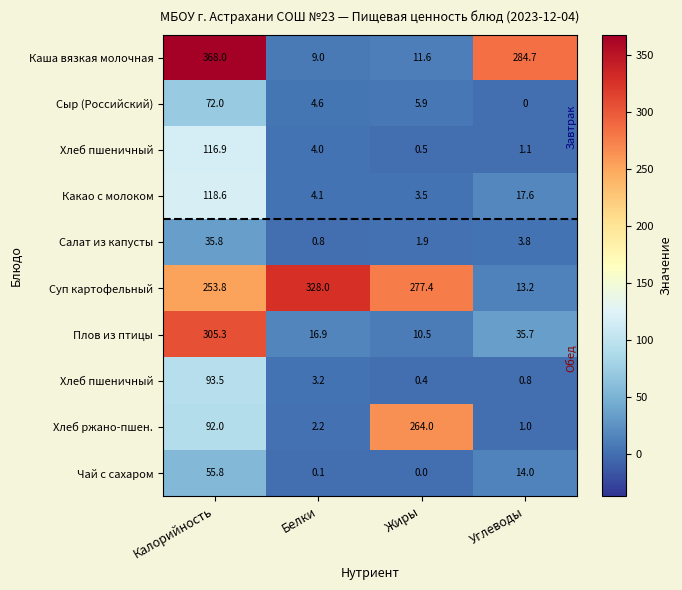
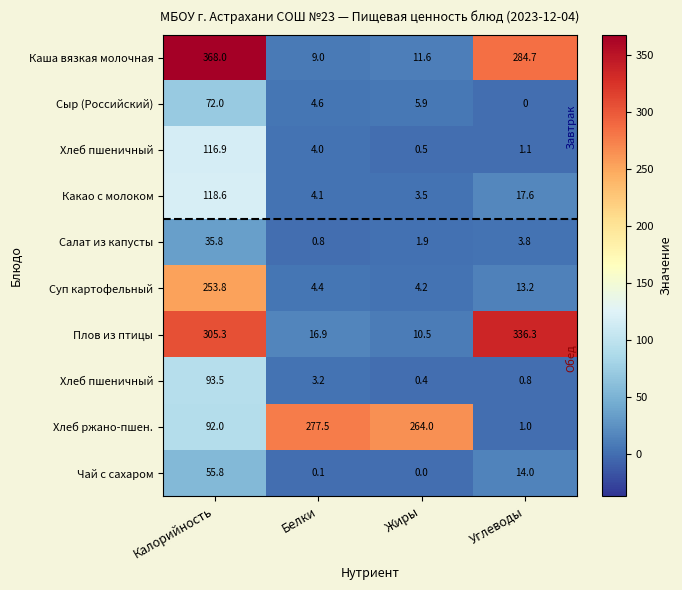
Суп картофельный, Белки: 328.0 -> 4.4
Суп картофельный, Жиры: 277.4 -> 4.2
Плов из птицы, Углеводы: 35.7 -> 336.3
Хлеб ржано-пшен., Белки: 2.2 -> 277.5
